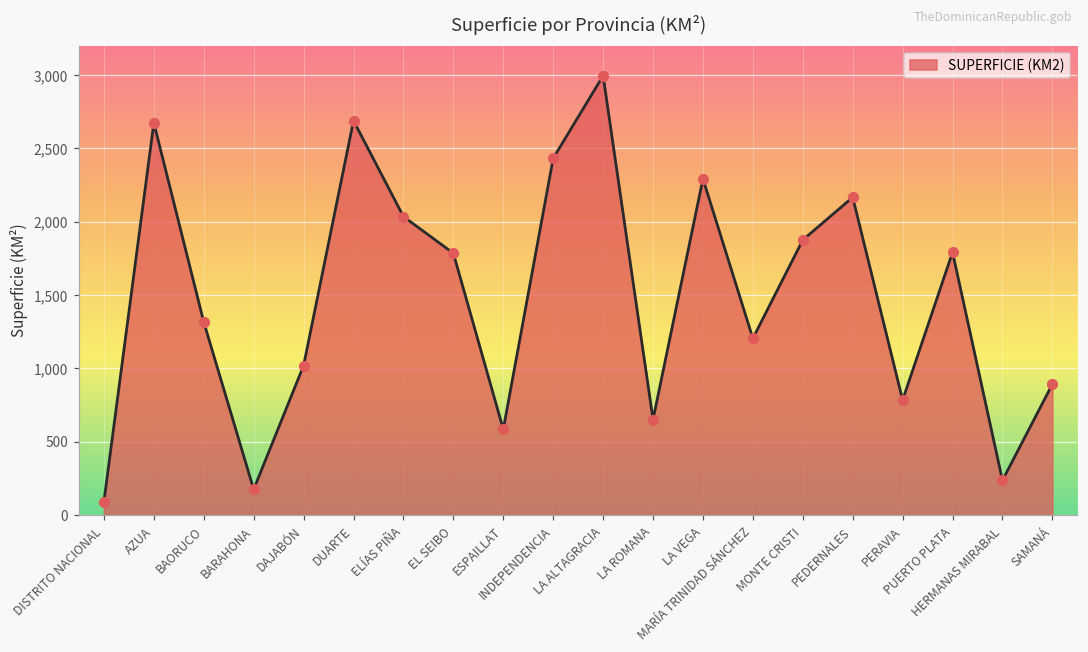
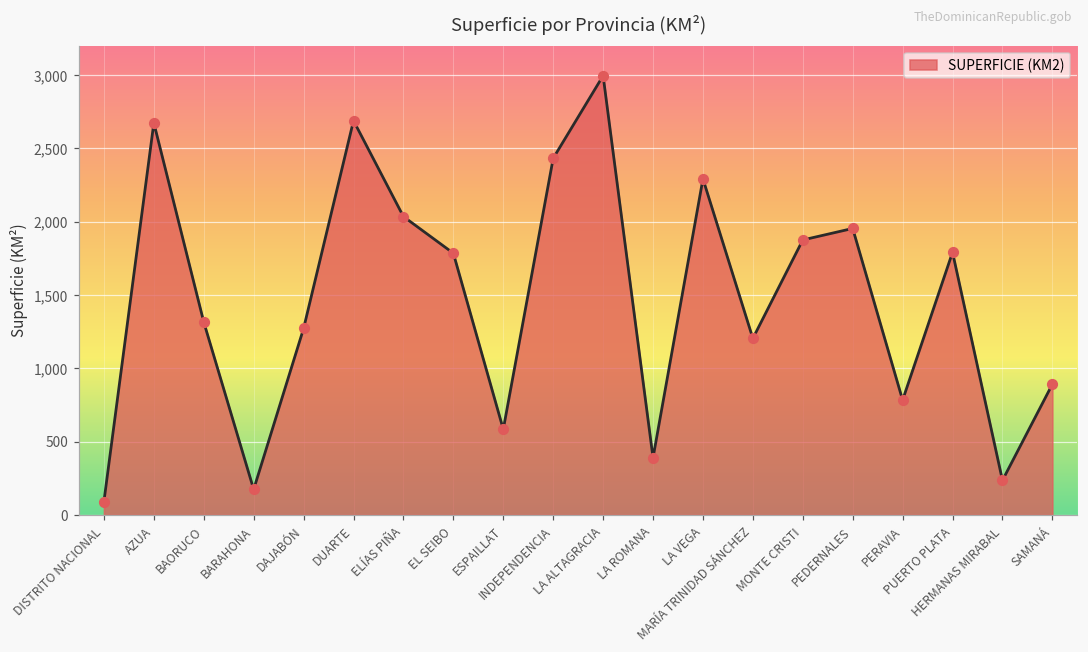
DAJABÓN: 1,020 -> 1,270
LA ROMANA: 650 -> 390
PEDERNALES: 2,170 -> 1,950
